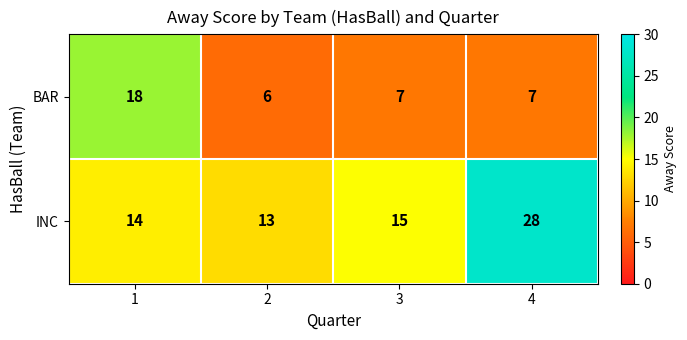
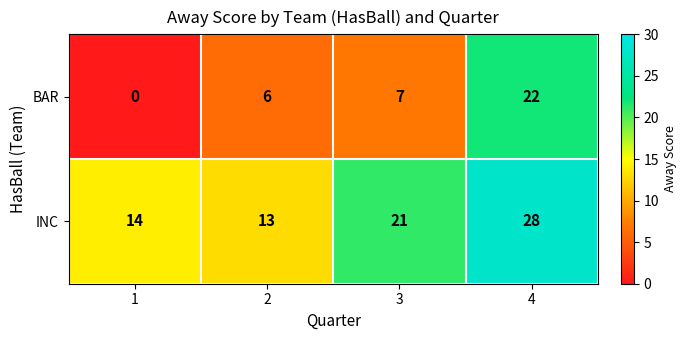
BAR, 1: 18 -> 0
BAR, 4: 7 -> 22
INC, 3: 15 -> 21
